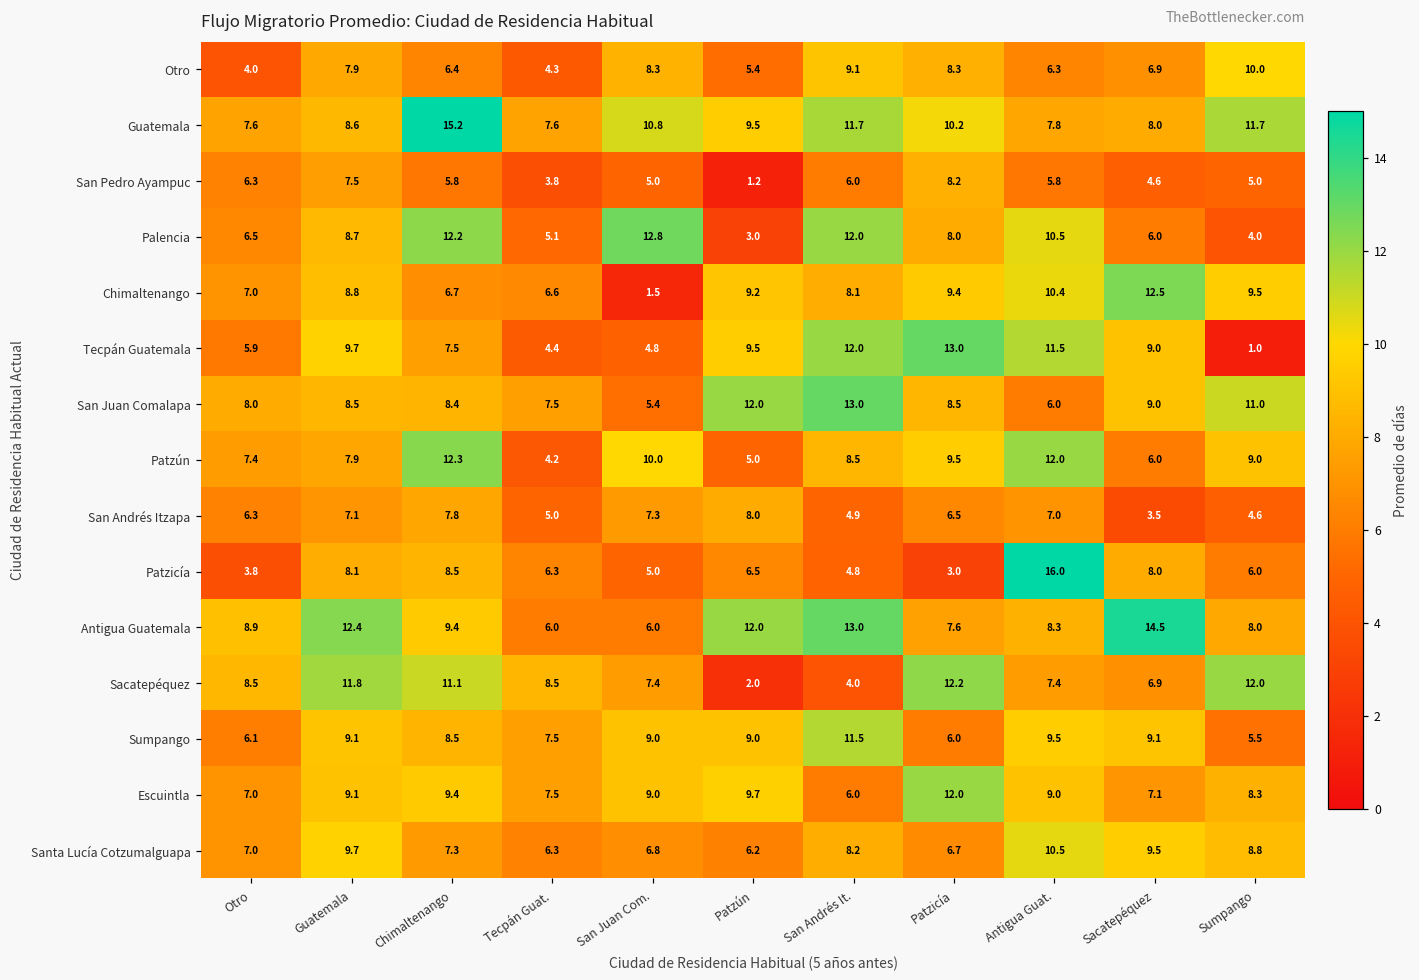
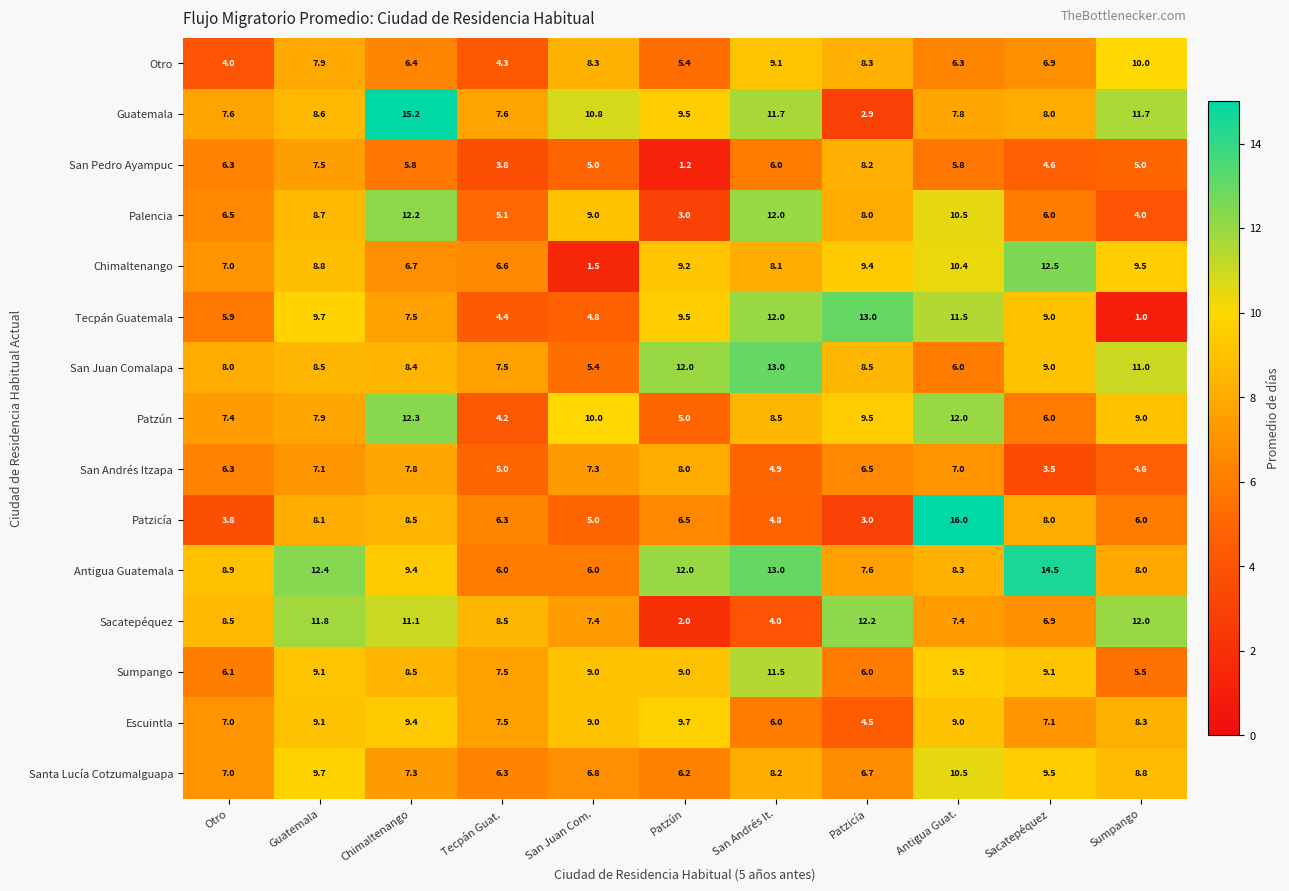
Guatemala, Patzicía: 10.2 -> 2.9
Palencia, San Juan Com.: 12.8 -> 9.0
Escuintla, Patzicía: 12.0 -> 4.5
